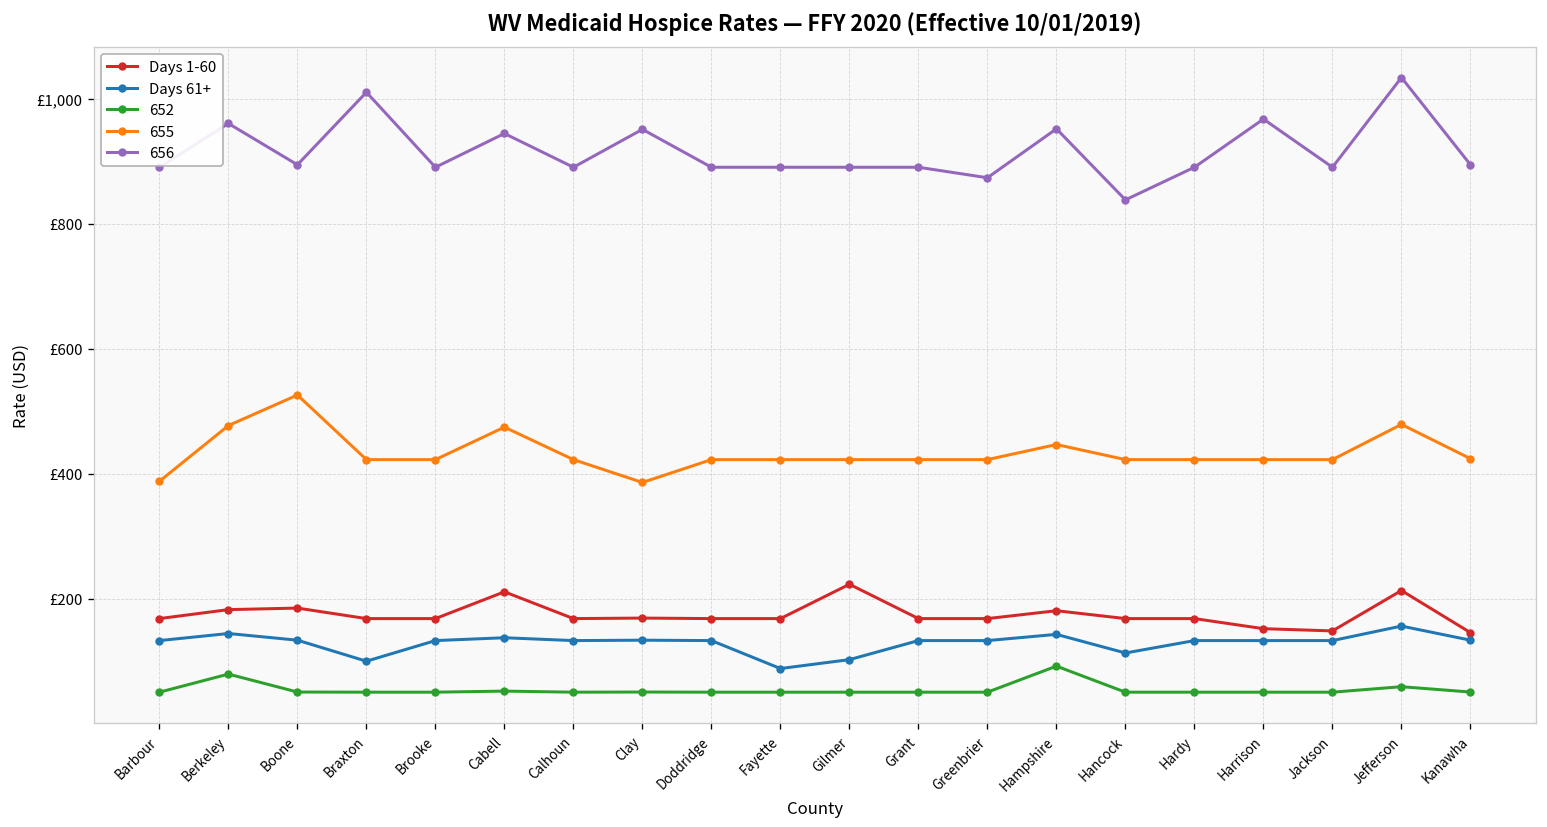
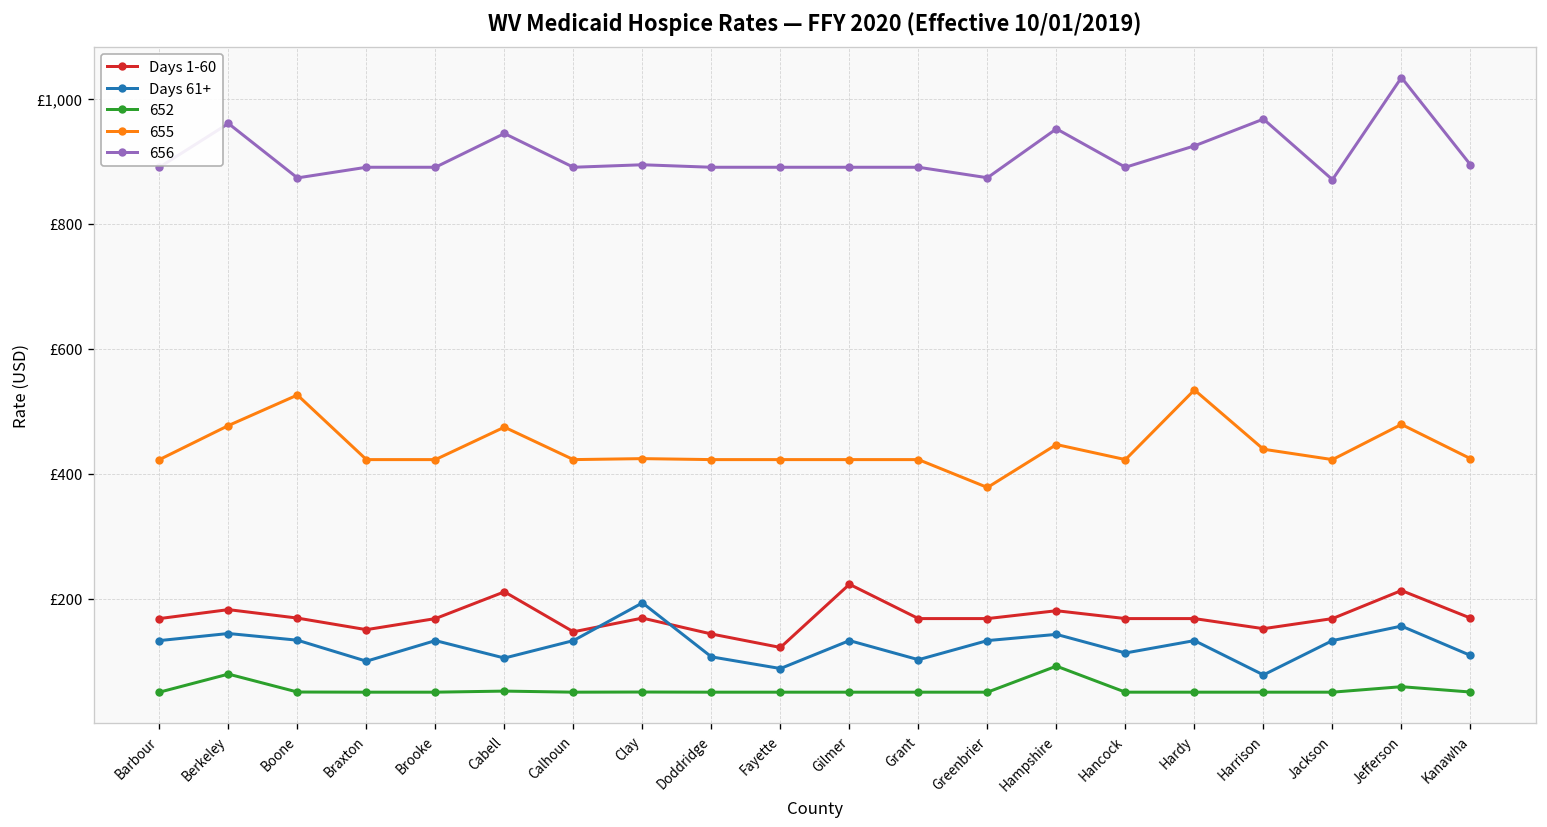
655, Barbour: £390 -> £420
Days 1-60, Boone: £180 -> £170
656, Boone: £890 -> £870
Days 1-60, Braxton: £170 -> £150
656, Braxton: £1,010 -> £890
Days 61+, Cabell: £140 -> £100
Days 1-60, Calhoun: £170 -> £150
Days 61+, Clay: £130 -> £190
655, Clay: £390 -> £420
656, Clay: £950 -> £890
Days 1-60, Doddridge: £170 -> £140
Days 61+, Doddridge: £130 -> £110
Days 1-60, Fayette: £170 -> £120
Days 61+, Gilmer: £100 -> £130
Days 61+, Grant: £130 -> £100
655, Greenbrier: £420 -> £380
656, Hancock: £840 -> £890
655, Hardy: £420 -> £530
656, Hardy: £890 -> £920
Days 61+, Harrison: £130 -> £80
655, Harrison: £420 -> £440
Days 1-60, Jackson: £150 -> £170
656, Jackson: £890 -> £870
Days 1-60, Kanawha: £150 -> £170
Days 61+, Kanawha: £130 -> £110
